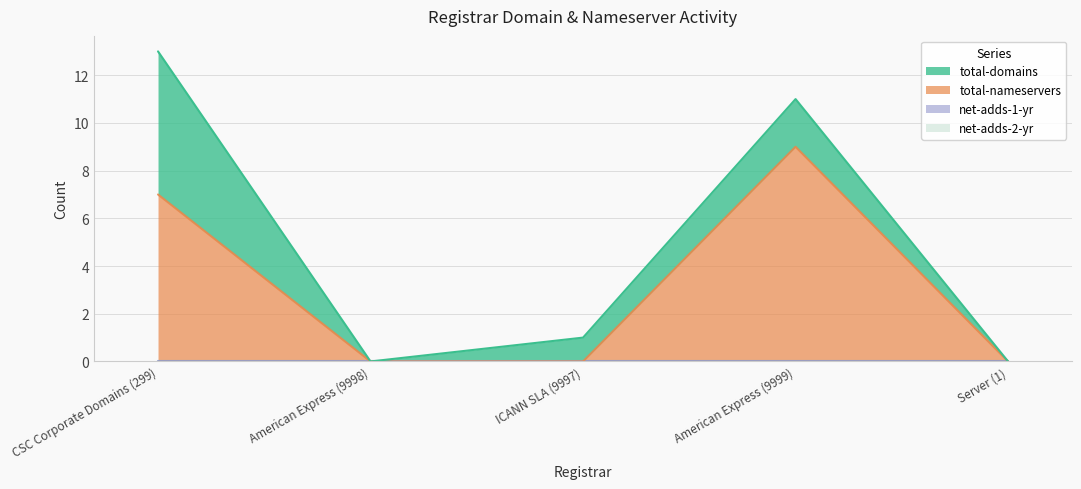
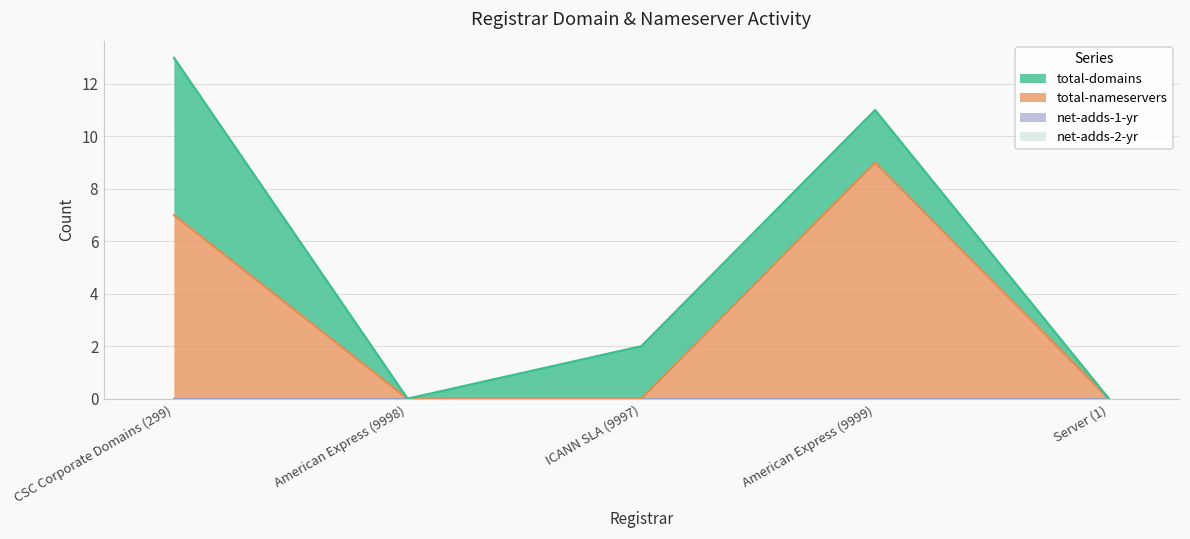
total-domains, ICANN SLA (9997): 1 -> 2
